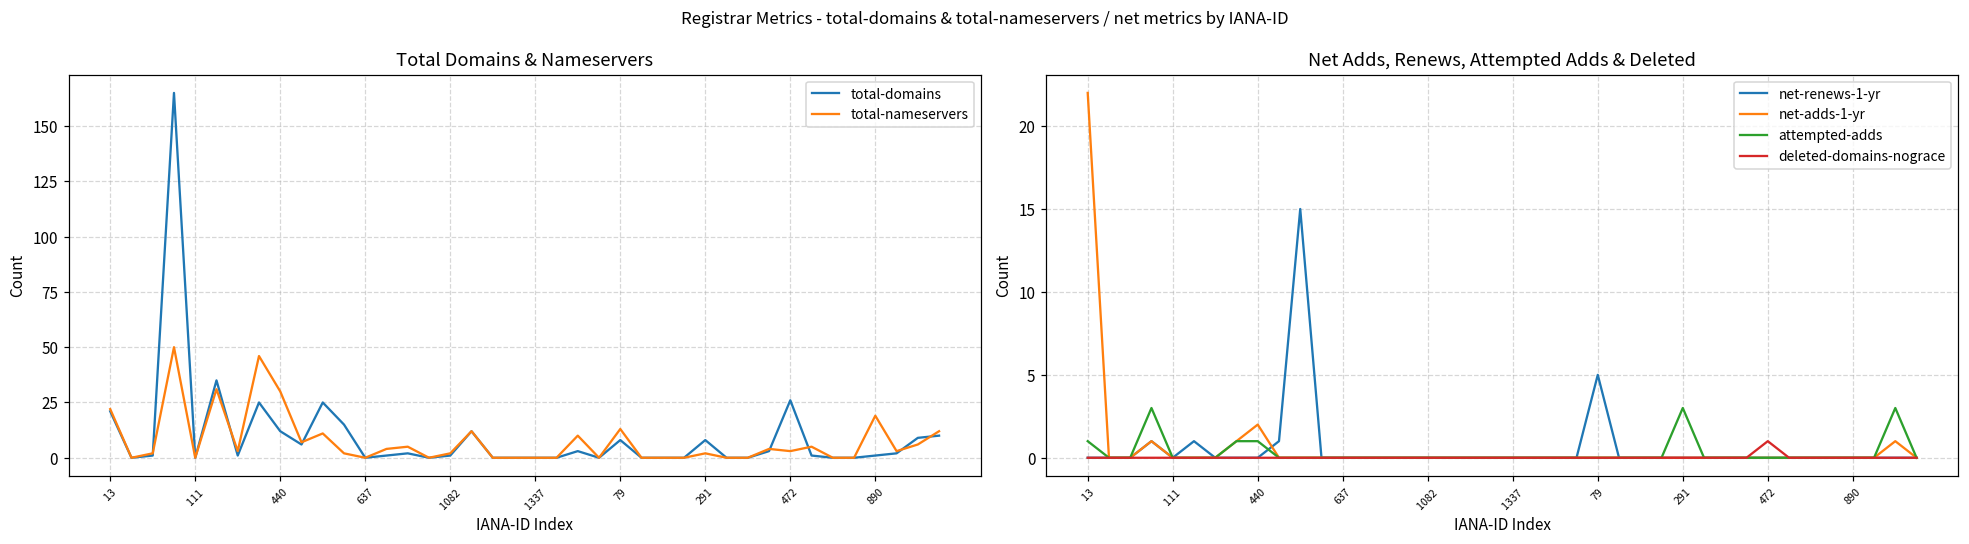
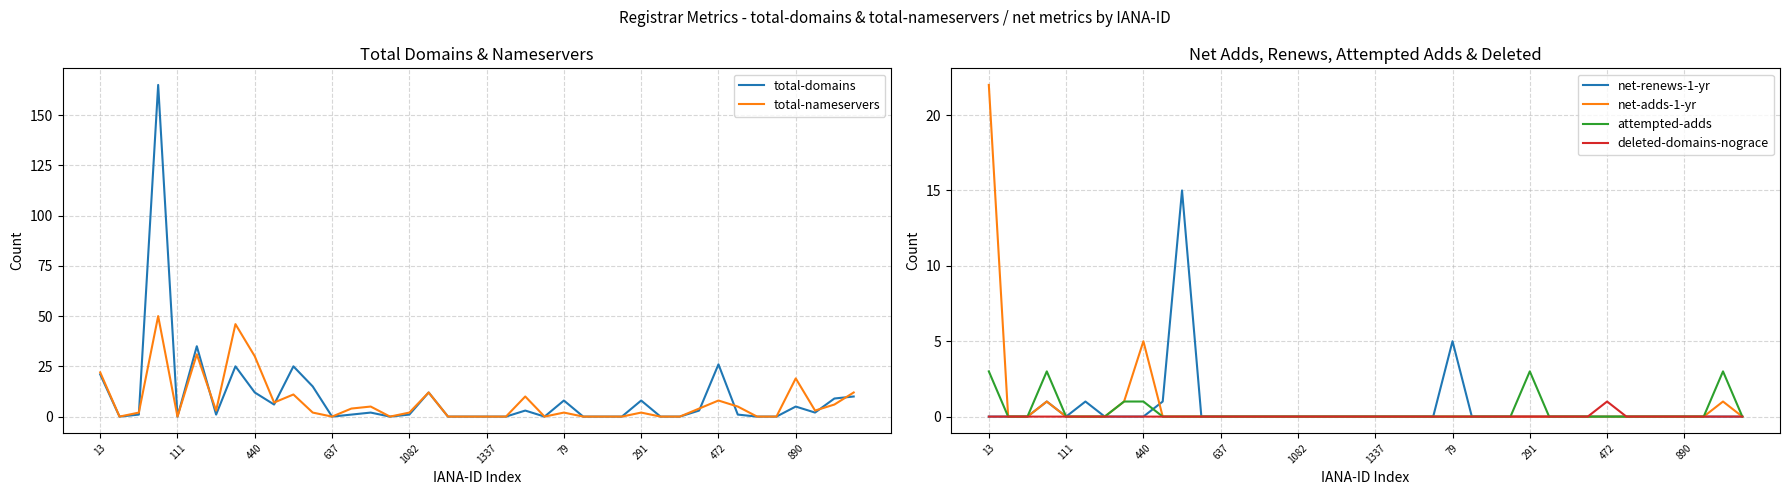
Total Domains & Nameservers, total-nameservers, 79: 13 -> 2
Total Domains & Nameservers, total-nameservers, 472: 3 -> 8
Total Domains & Nameservers, total-domains, 890: 1 -> 5
Net Adds, Renews, Attempted Adds & Deleted, attempted-adds, 13: 1 -> 3
Net Adds, Renews, Attempted Adds & Deleted, net-adds-1-yr, 440: 2 -> 5
